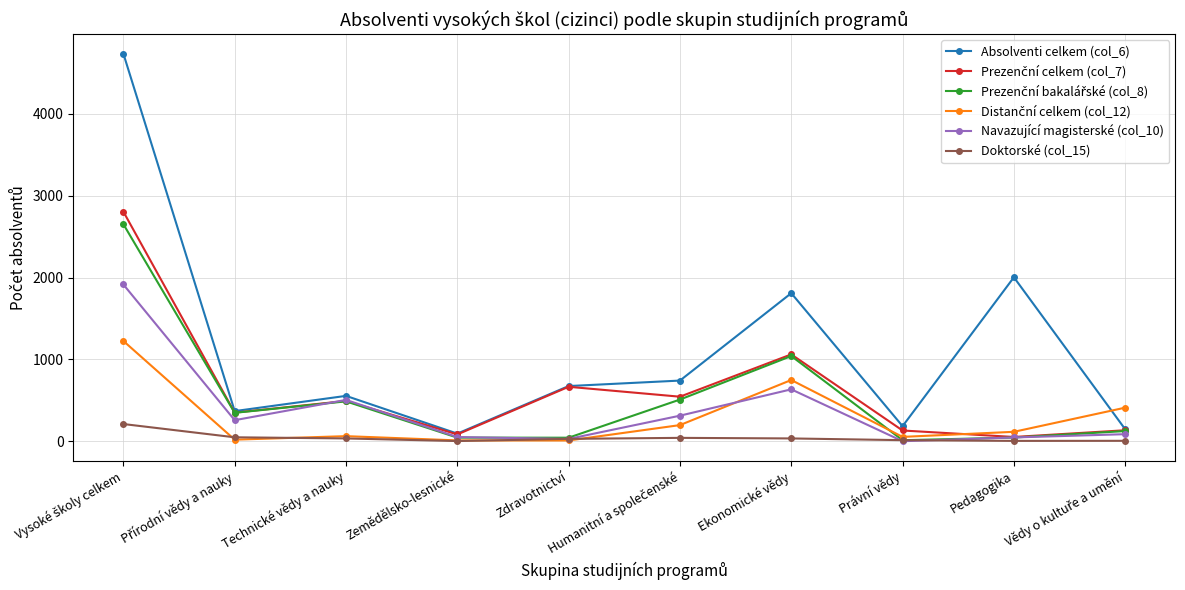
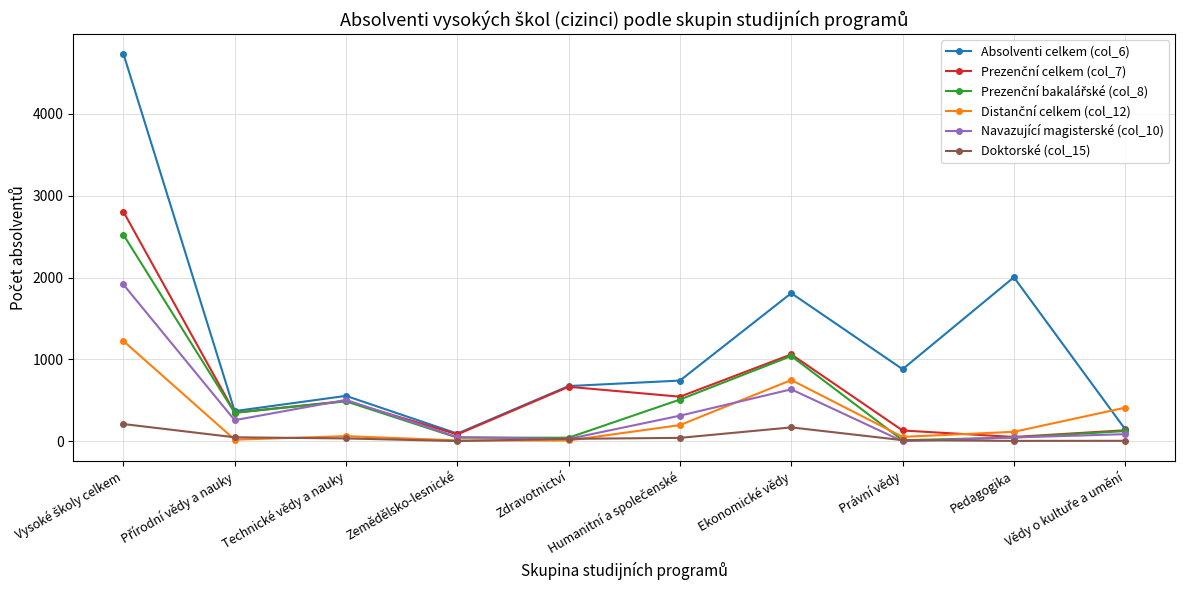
Prezenční bakalářské (col_8), Vysoké školy celkem: 2700 -> 2500
Doktorské (col_15), Ekonomické vědy: 0 -> 200
Absolventi celkem (col_6), Právní vědy: 200 -> 900
